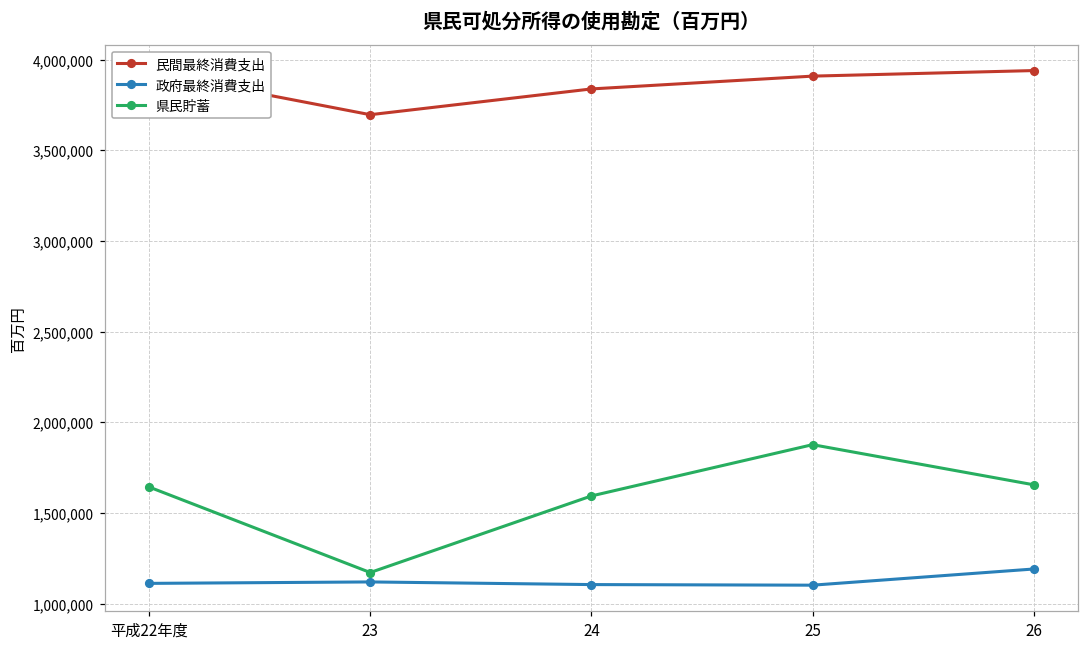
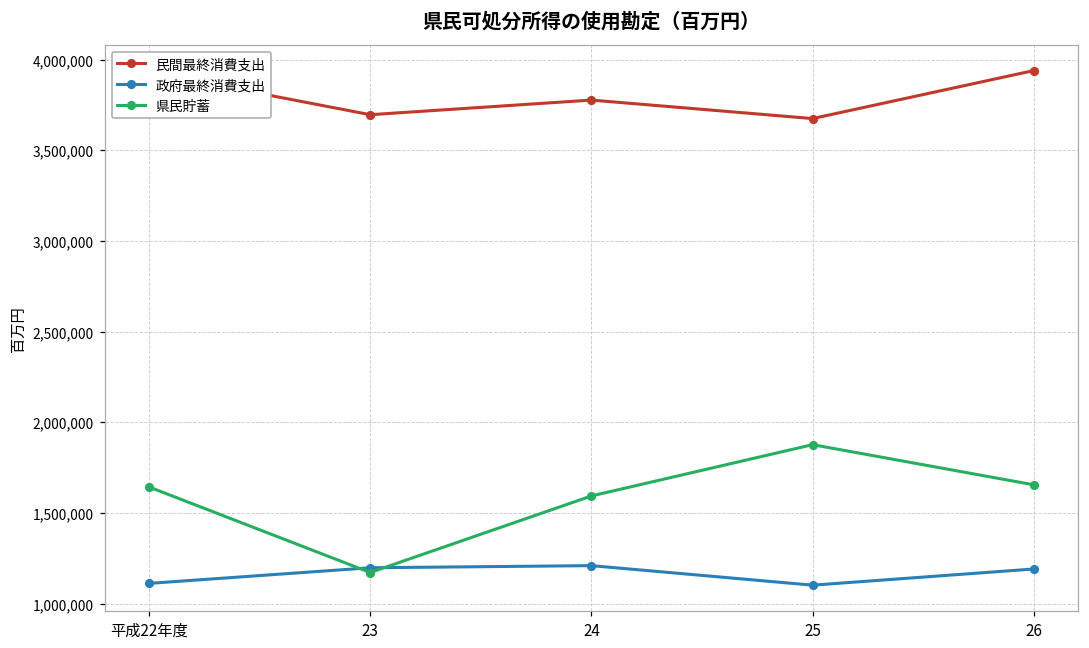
政府最終消費支出, 23: 1,120,000 -> 1,200,000
民間最終消費支出, 24: 3,840,000 -> 3,780,000
政府最終消費支出, 24: 1,110,000 -> 1,210,000
民間最終消費支出, 25: 3,910,000 -> 3,670,000
